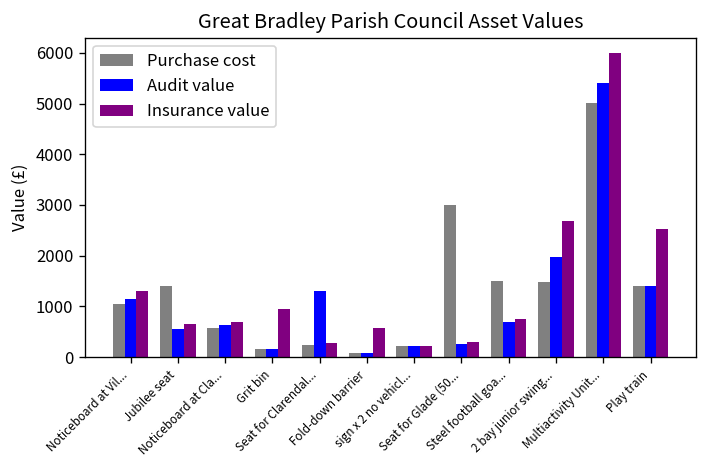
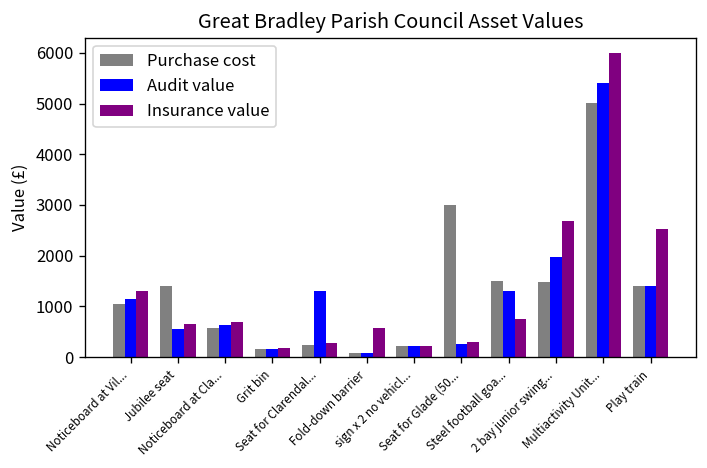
Insurance value, Grit bin: 900 -> 200
Audit value, Steel football goa...: 700 -> 1300
